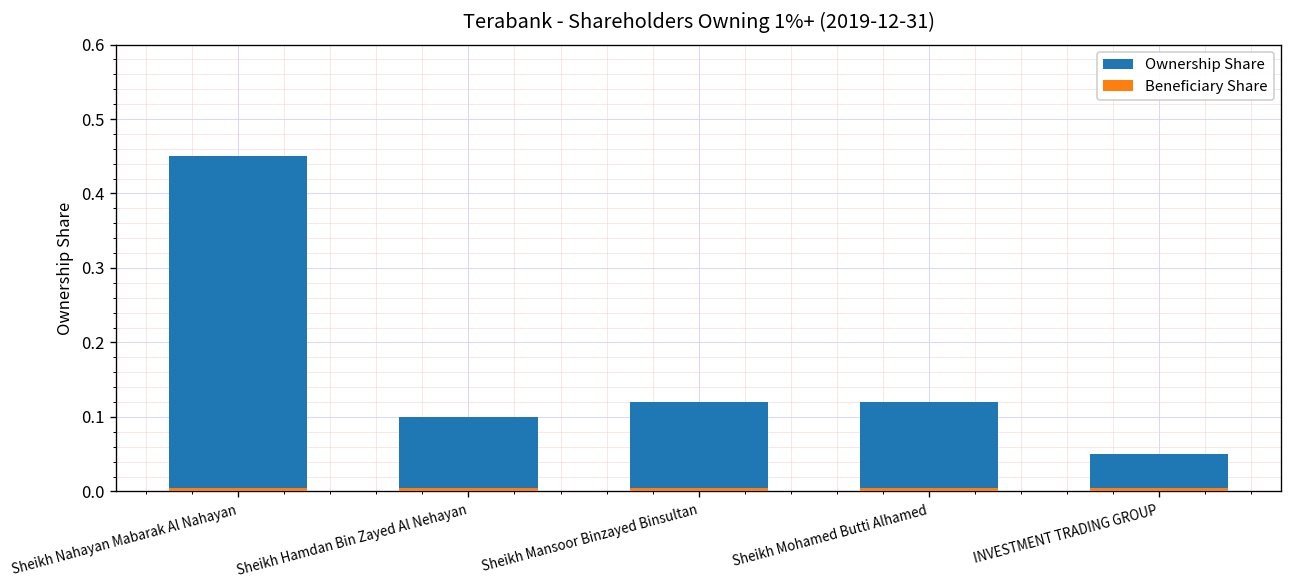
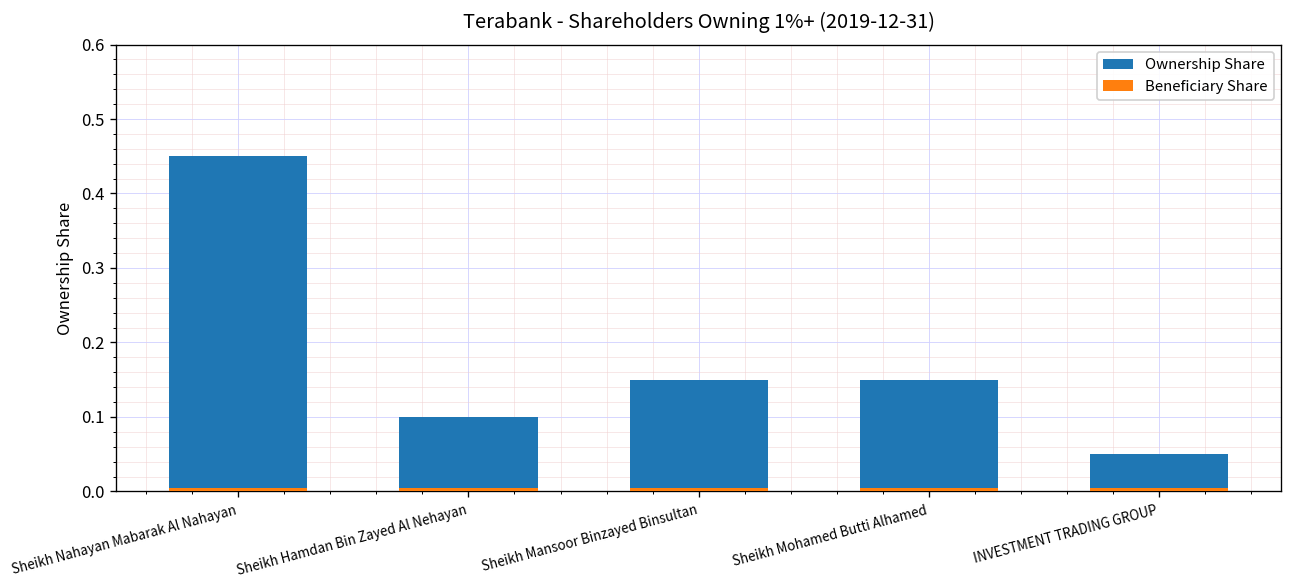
Ownership Share, Sheikh Mansoor Binzayed Binsultan: 0.12 -> 0.15
Ownership Share, Sheikh Mohamed Butti Alhamed: 0.12 -> 0.15
